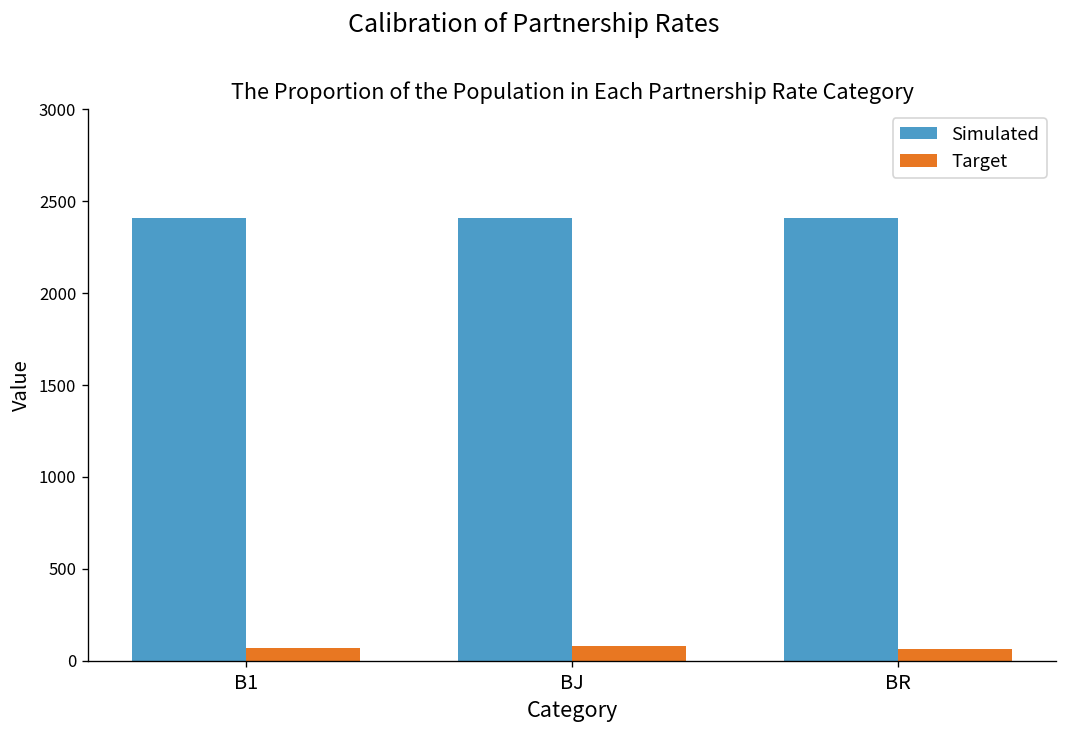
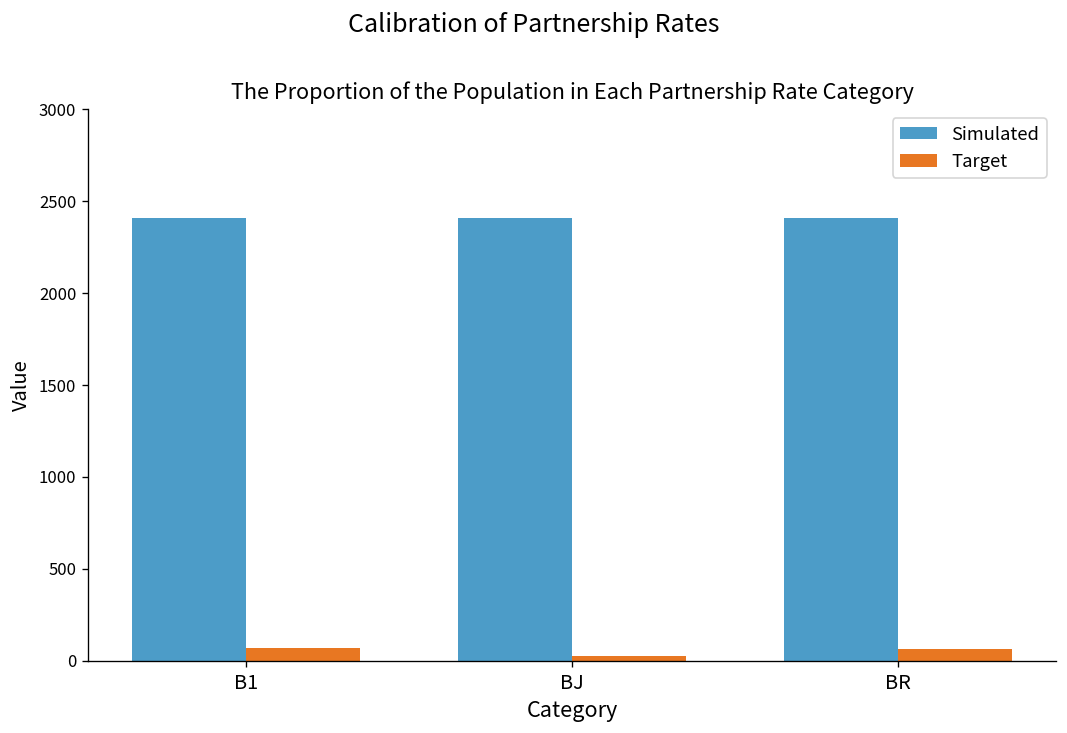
Target, BJ: 80 -> 30
